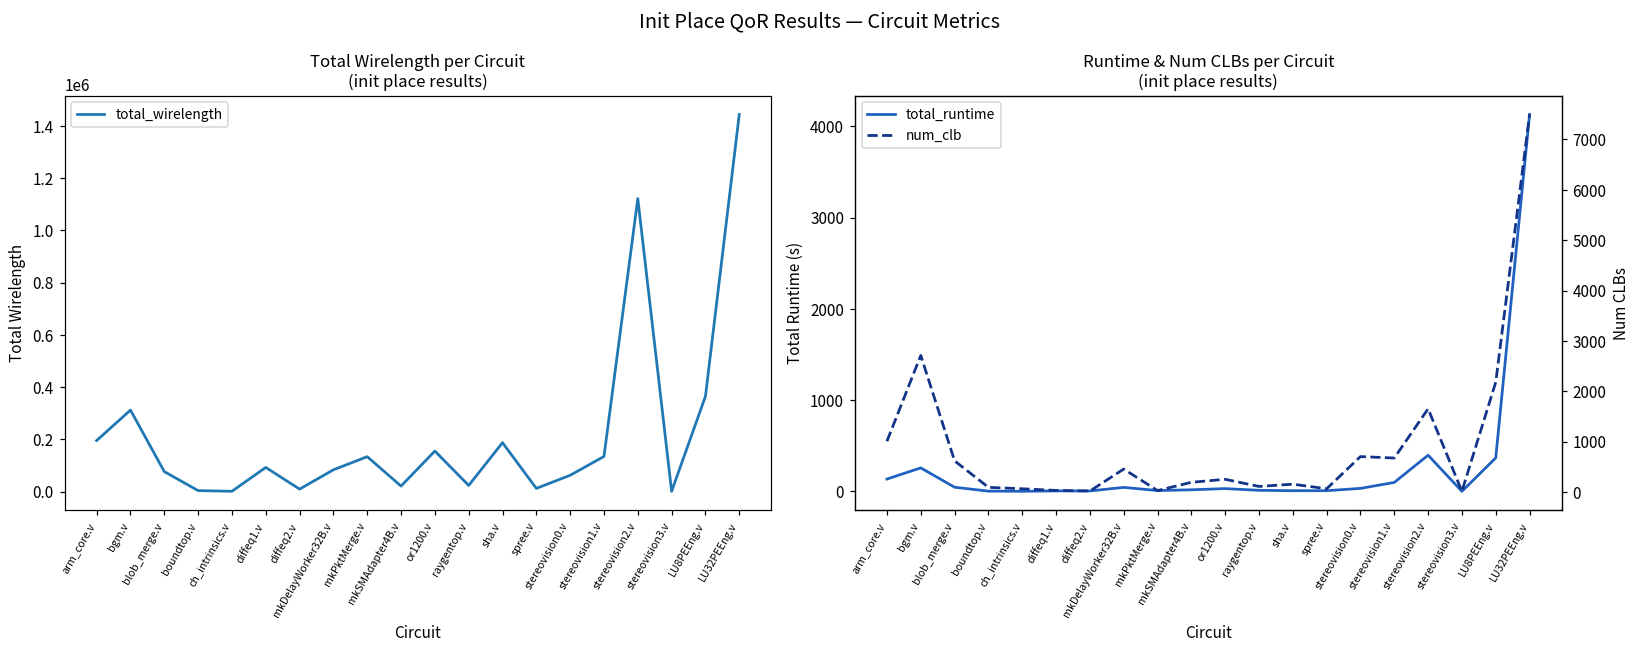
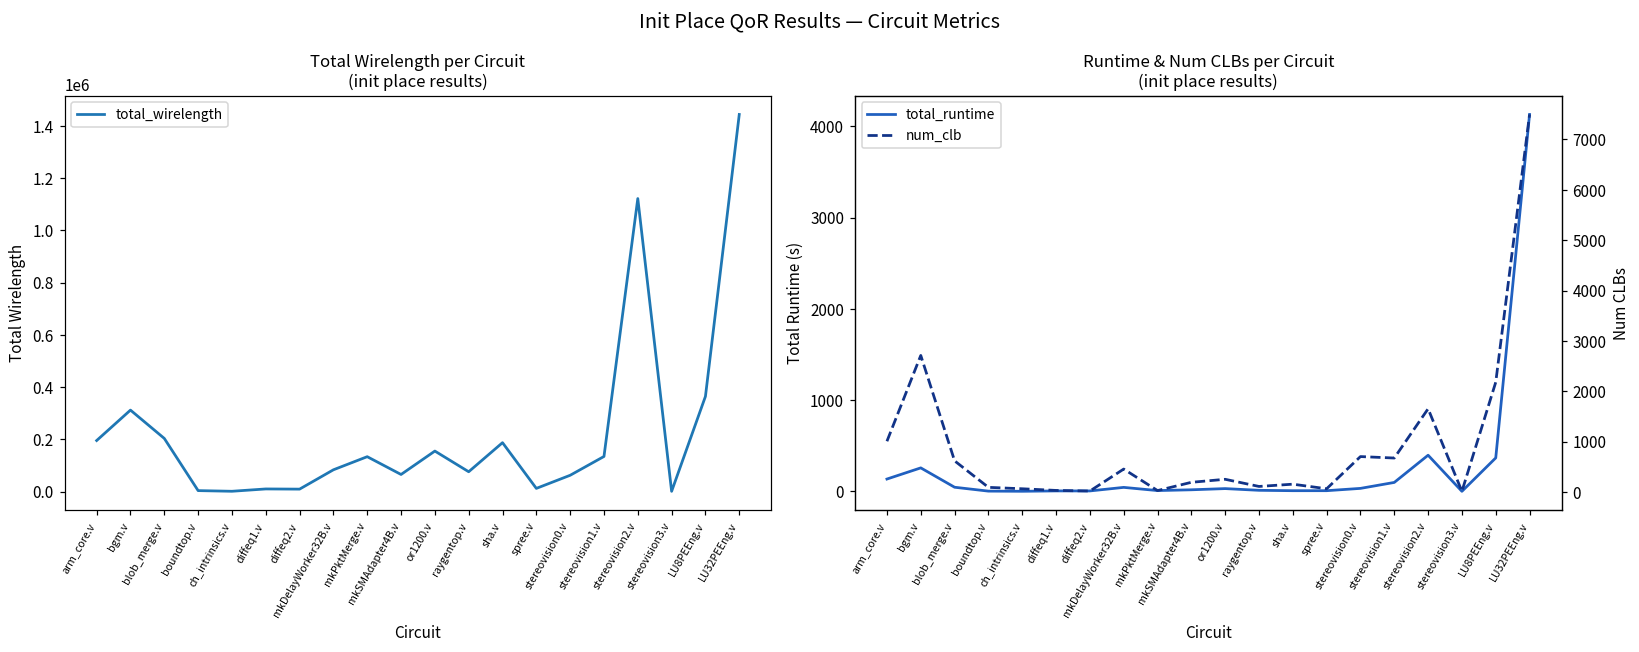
Total Wirelength per Circuit (init place results), blob_merge.v: 80000 -> 200000
Total Wirelength per Circuit (init place results), diffeq1.v: 90000 -> 10000
Total Wirelength per Circuit (init place results), mkSMAdapter4B.v: 20000 -> 70000
Total Wirelength per Circuit (init place results), raygentop.v: 20000 -> 80000
